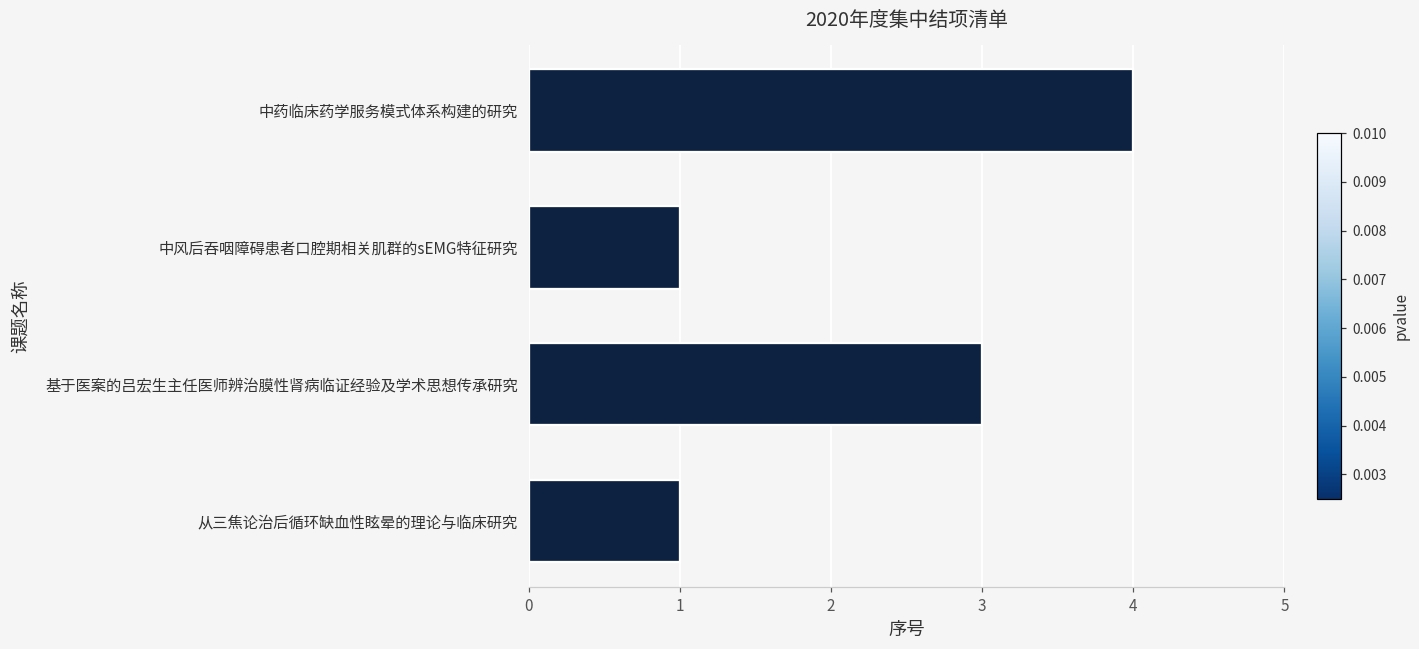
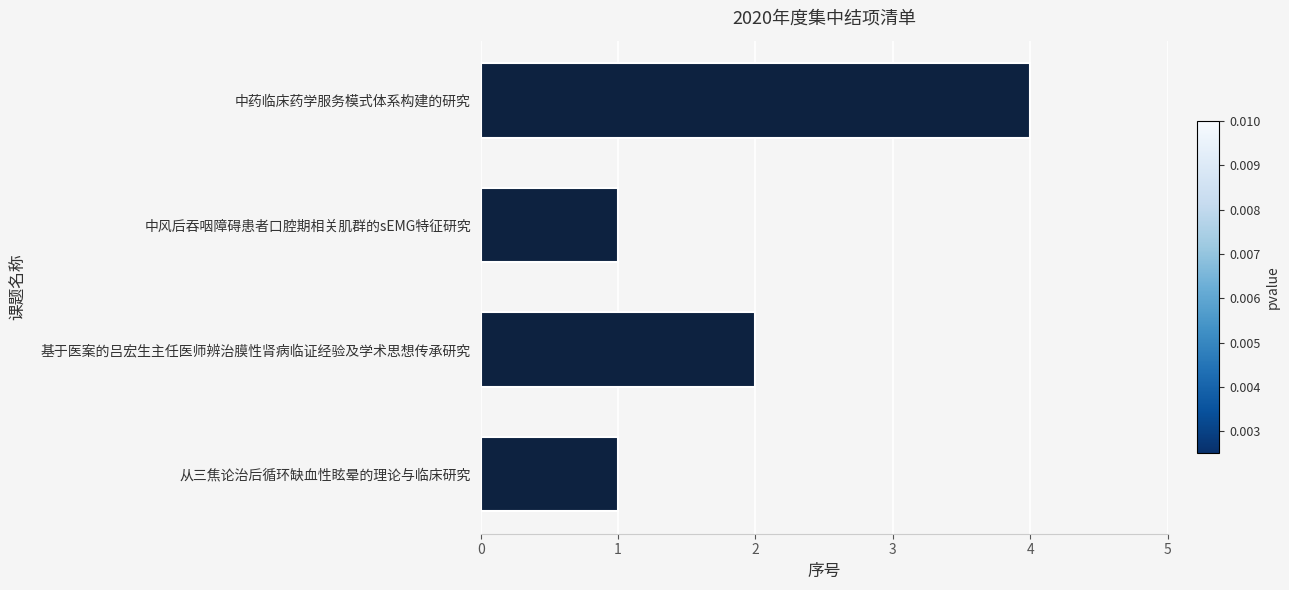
基于医案的吕宏生主任医师辨治膜性肾病临证经验及学术思想传承研究: 3 -> 2
